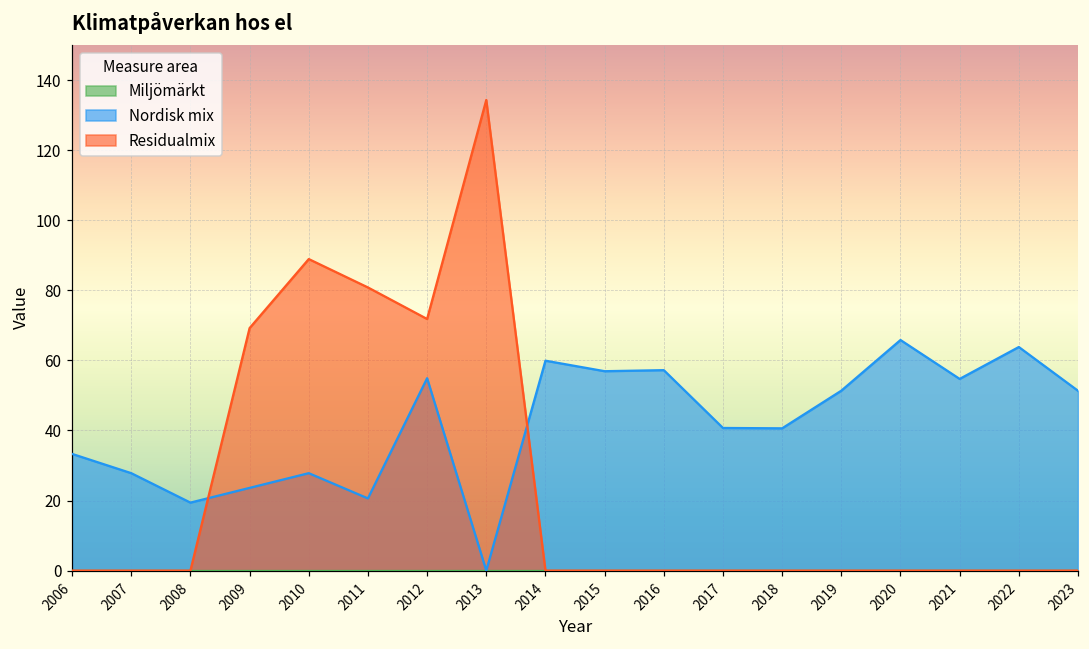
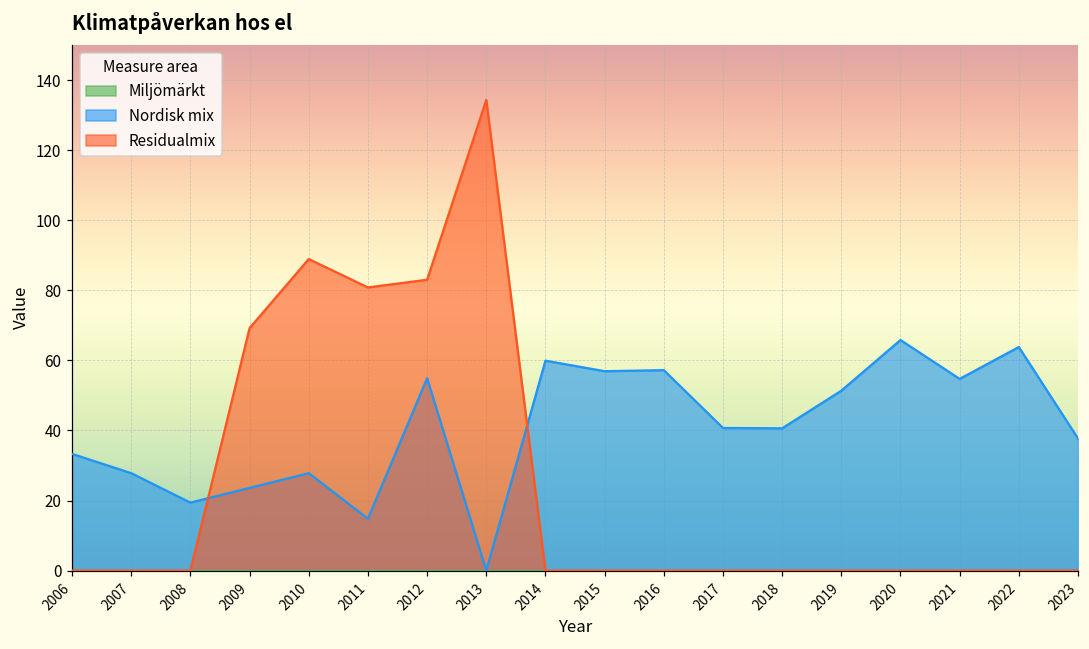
Nordisk mix, 2011: 21 -> 15
Residualmix, 2012: 72 -> 83
Nordisk mix, 2023: 51 -> 38
